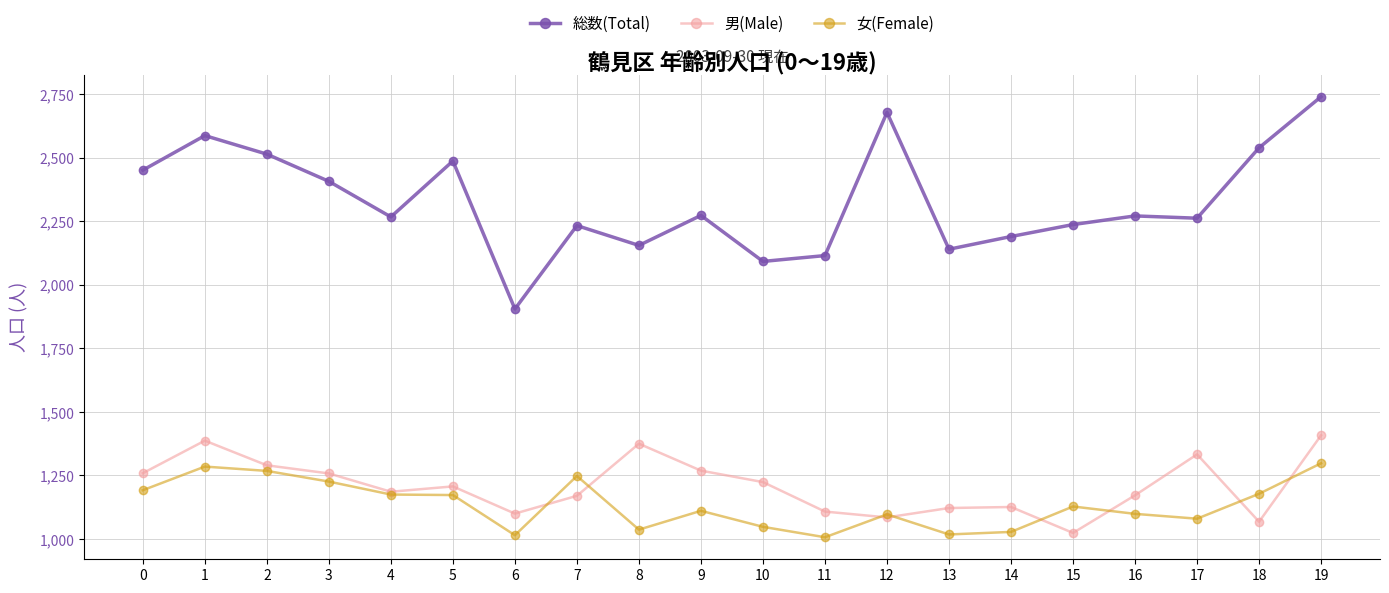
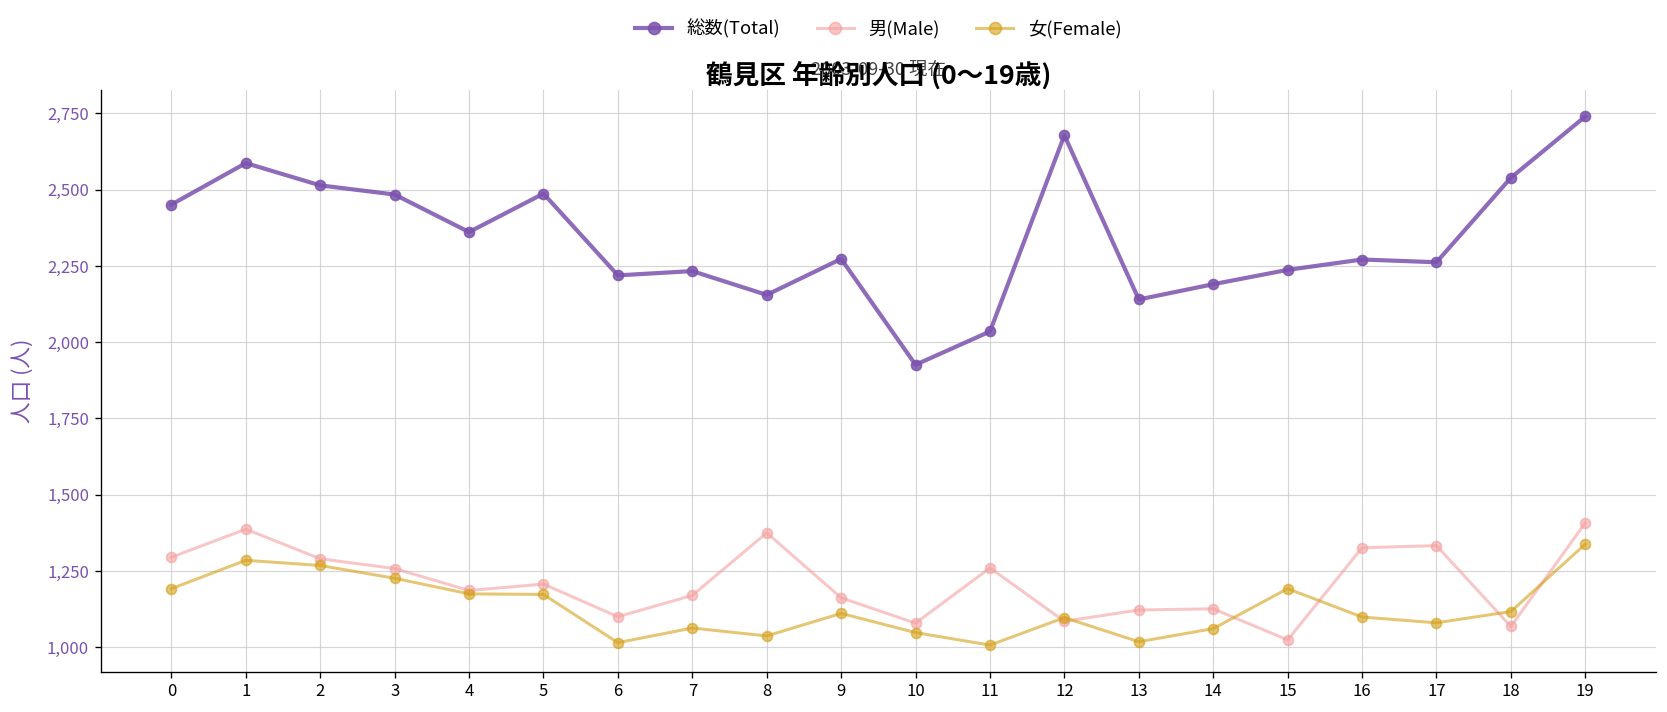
男(Male), 0: 1,260 -> 1,300
総数(Total), 3: 2,410 -> 2,480
総数(Total), 4: 2,270 -> 2,360
総数(Total), 6: 1,910 -> 2,220
女(Female), 7: 1,250 -> 1,060
男(Male), 9: 1,270 -> 1,160
総数(Total), 10: 2,090 -> 1,930
男(Male), 10: 1,220 -> 1,080
総数(Total), 11: 2,120 -> 2,040
男(Male), 11: 1,110 -> 1,260
女(Female), 14: 1,030 -> 1,060
女(Female), 15: 1,130 -> 1,190
男(Male), 16: 1,170 -> 1,330
女(Female), 18: 1,180 -> 1,120
女(Female), 19: 1,300 -> 1,340
